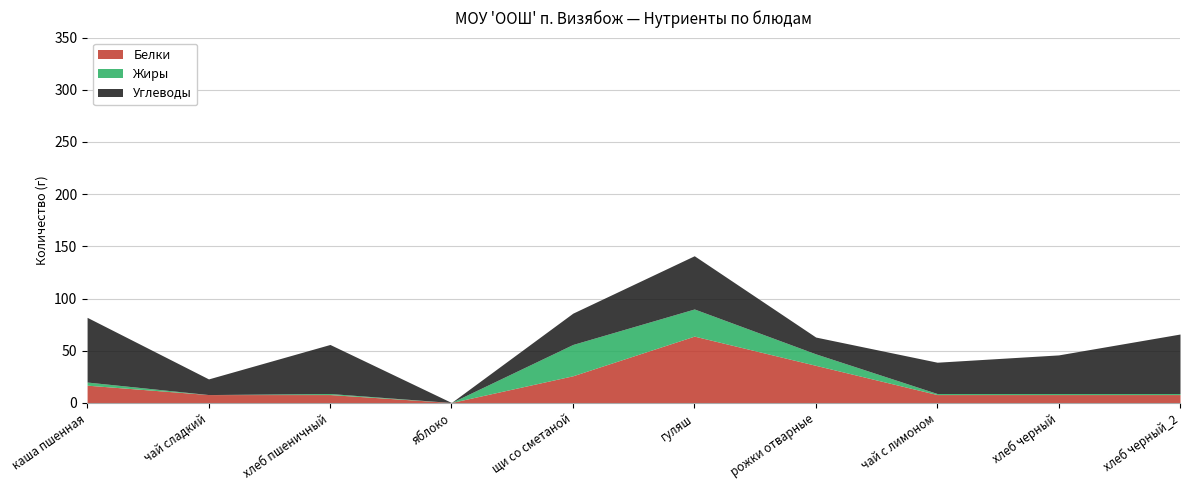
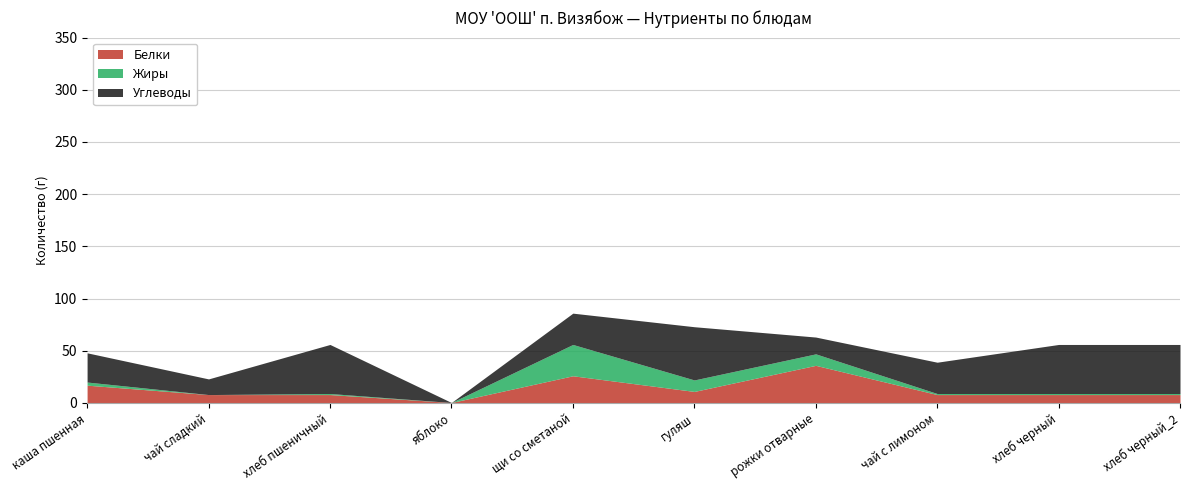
Углеводы, каша пшенная: 62 -> 28
Белки, гуляш: 64 -> 11
Жиры, гуляш: 26 -> 11
Углеводы, хлеб черный: 37 -> 47
Углеводы, хлеб черный_2: 57 -> 47
